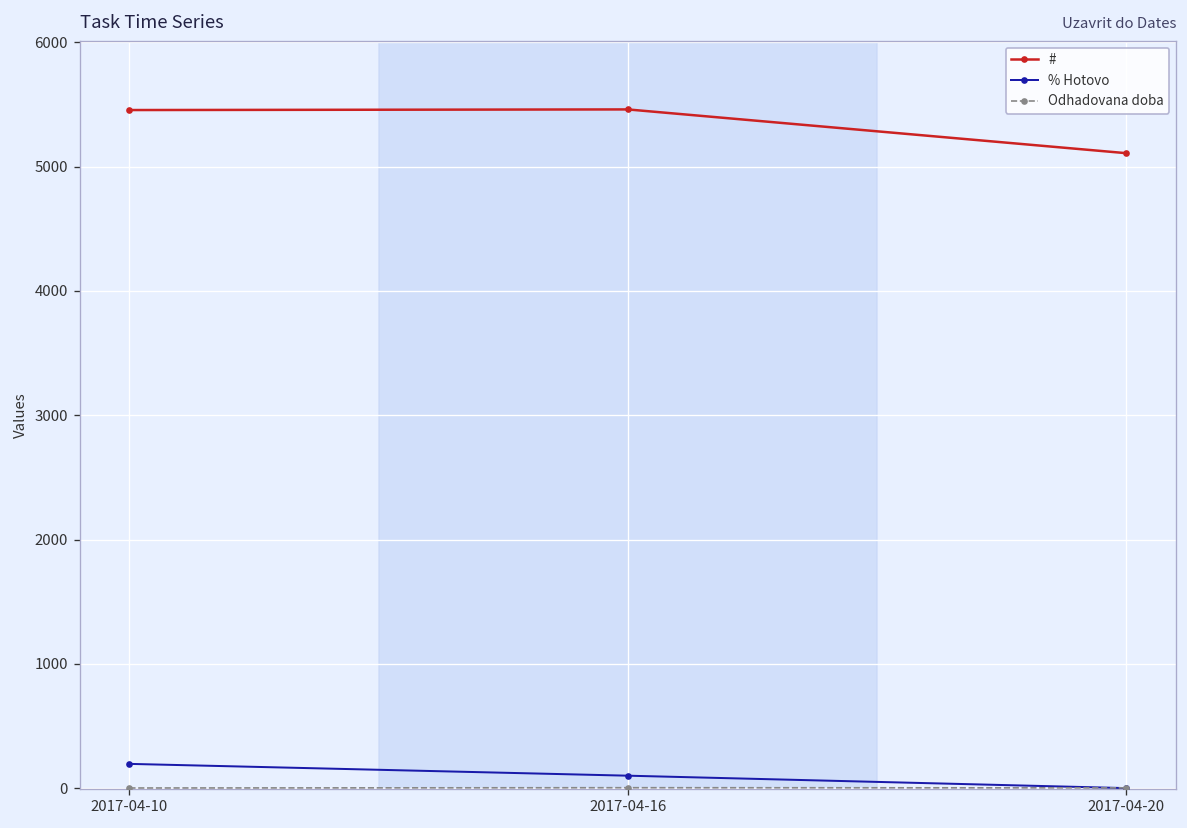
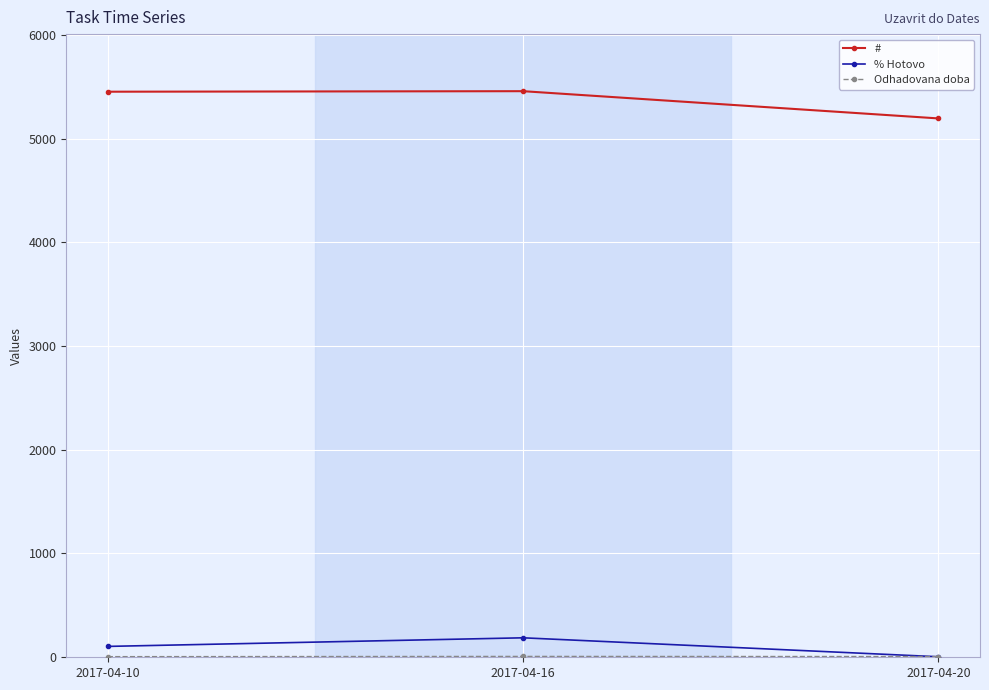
% Hotovo, 2017-04-10: 200 -> 100
% Hotovo, 2017-04-16: 100 -> 180
#, 2017-04-20: 5110 -> 5200
